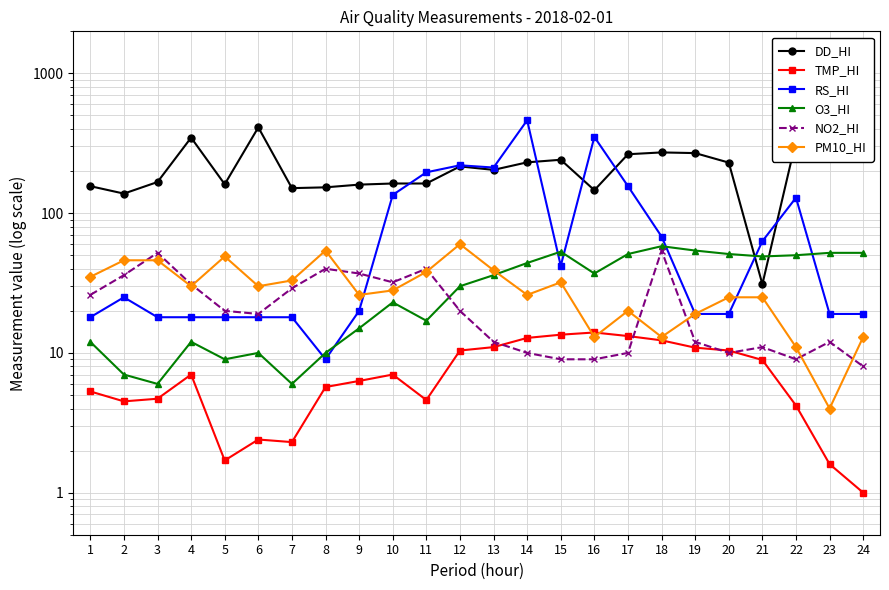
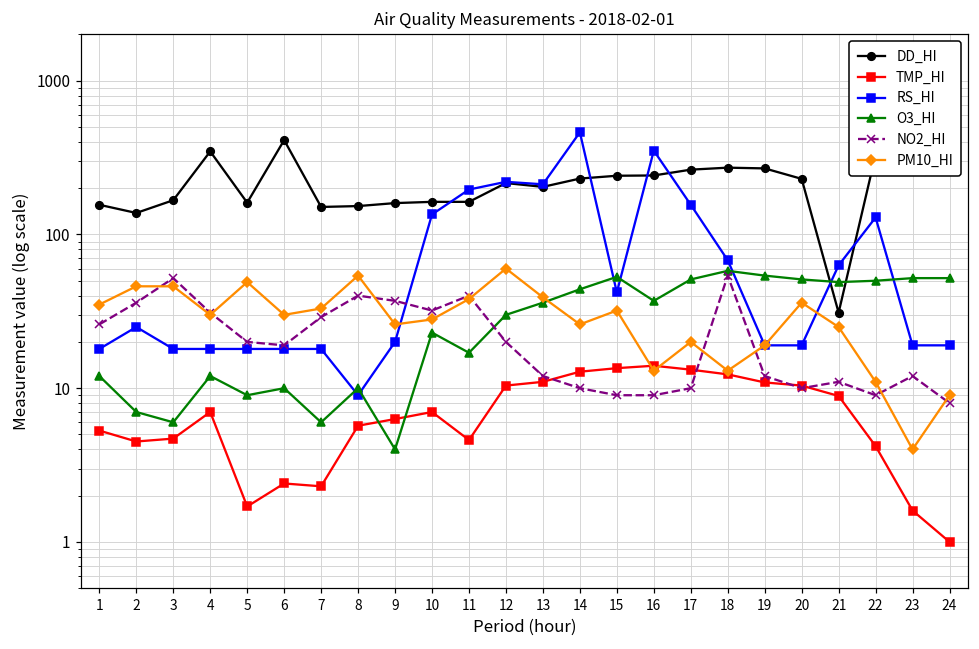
O3_HI, 9: 15 -> 4
DD_HI, 16: 150 -> 240
PM10_HI, 20: 25 -> 36
PM10_HI, 24: 13 -> 9
